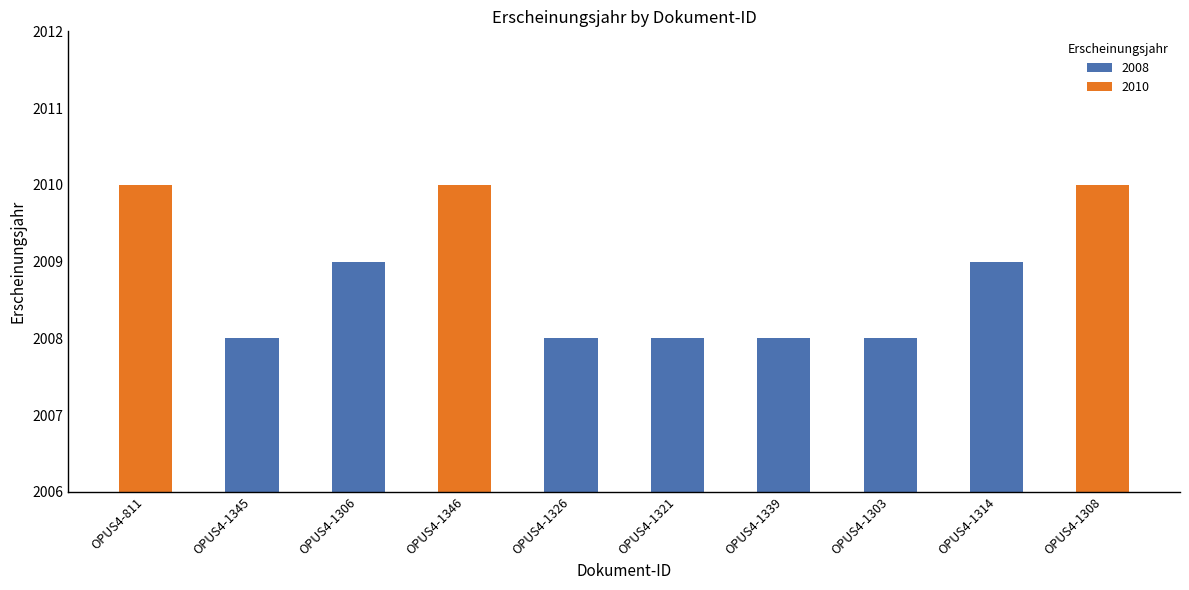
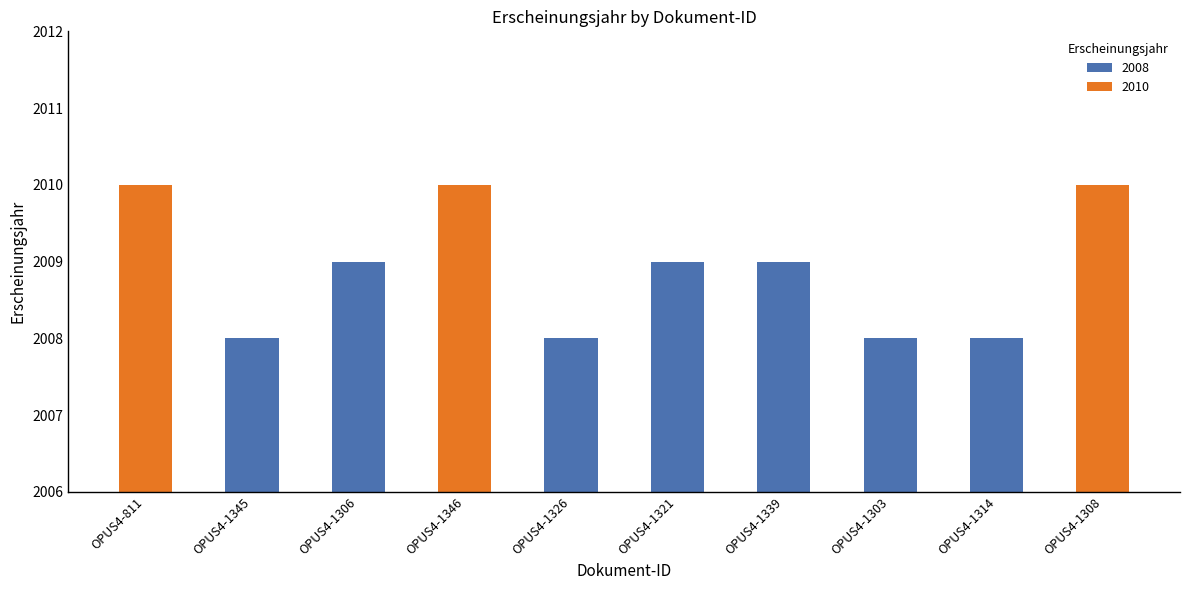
OPUS4-1321: 2008 -> 2009
OPUS4-1339: 2008 -> 2009
OPUS4-1314: 2009 -> 2008
